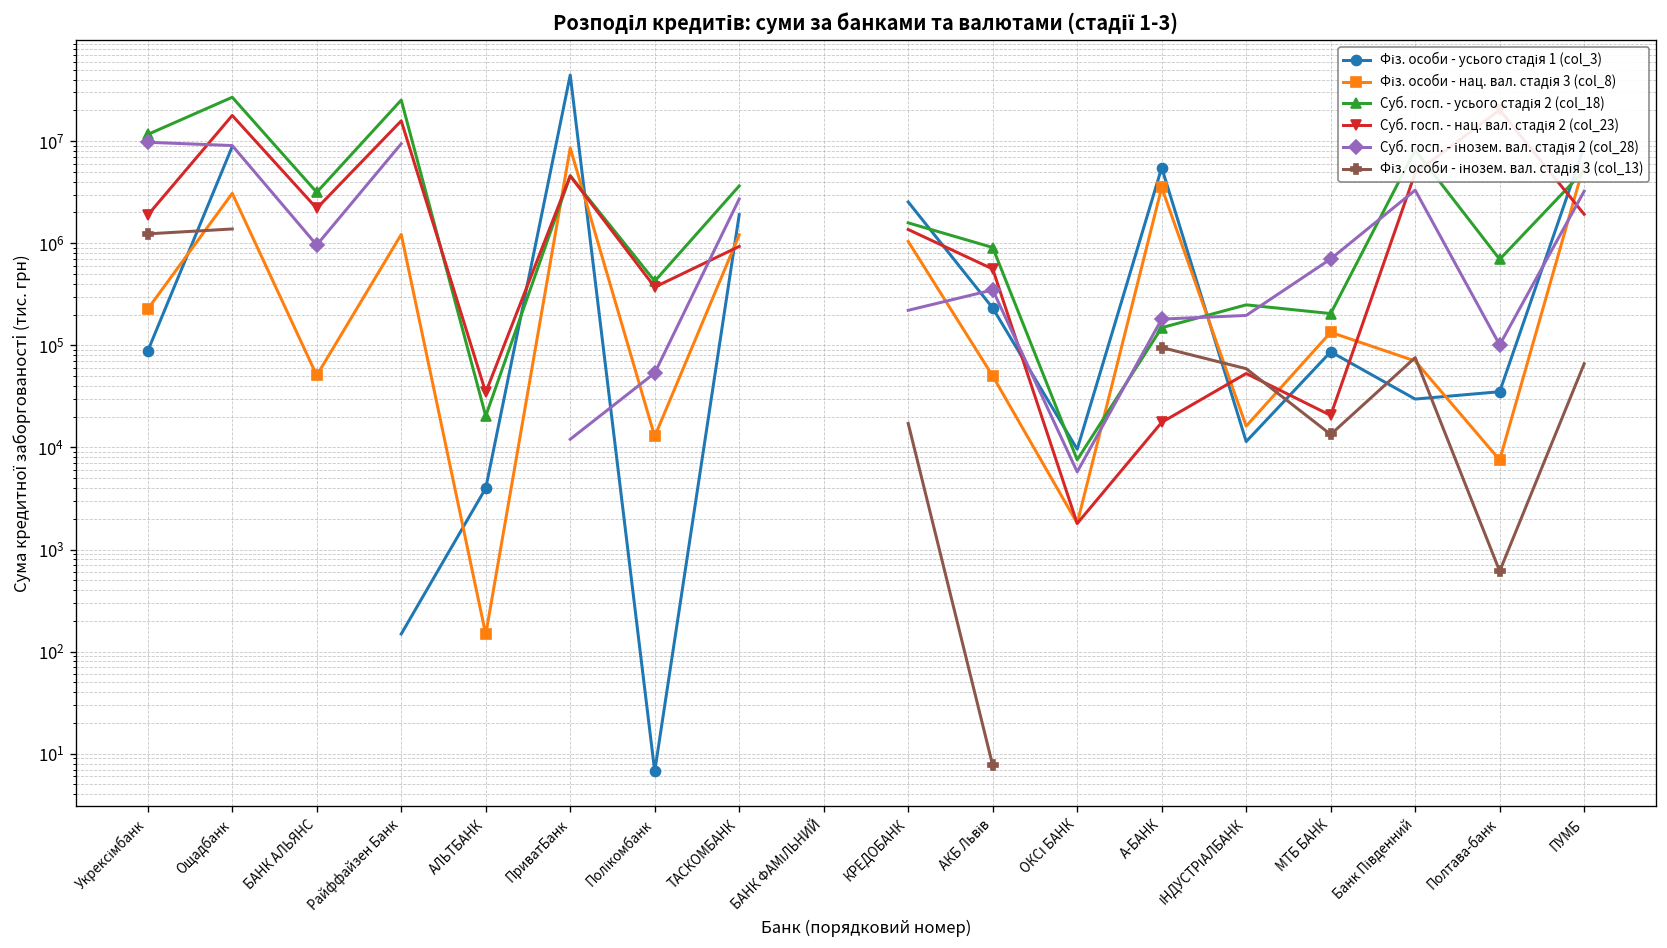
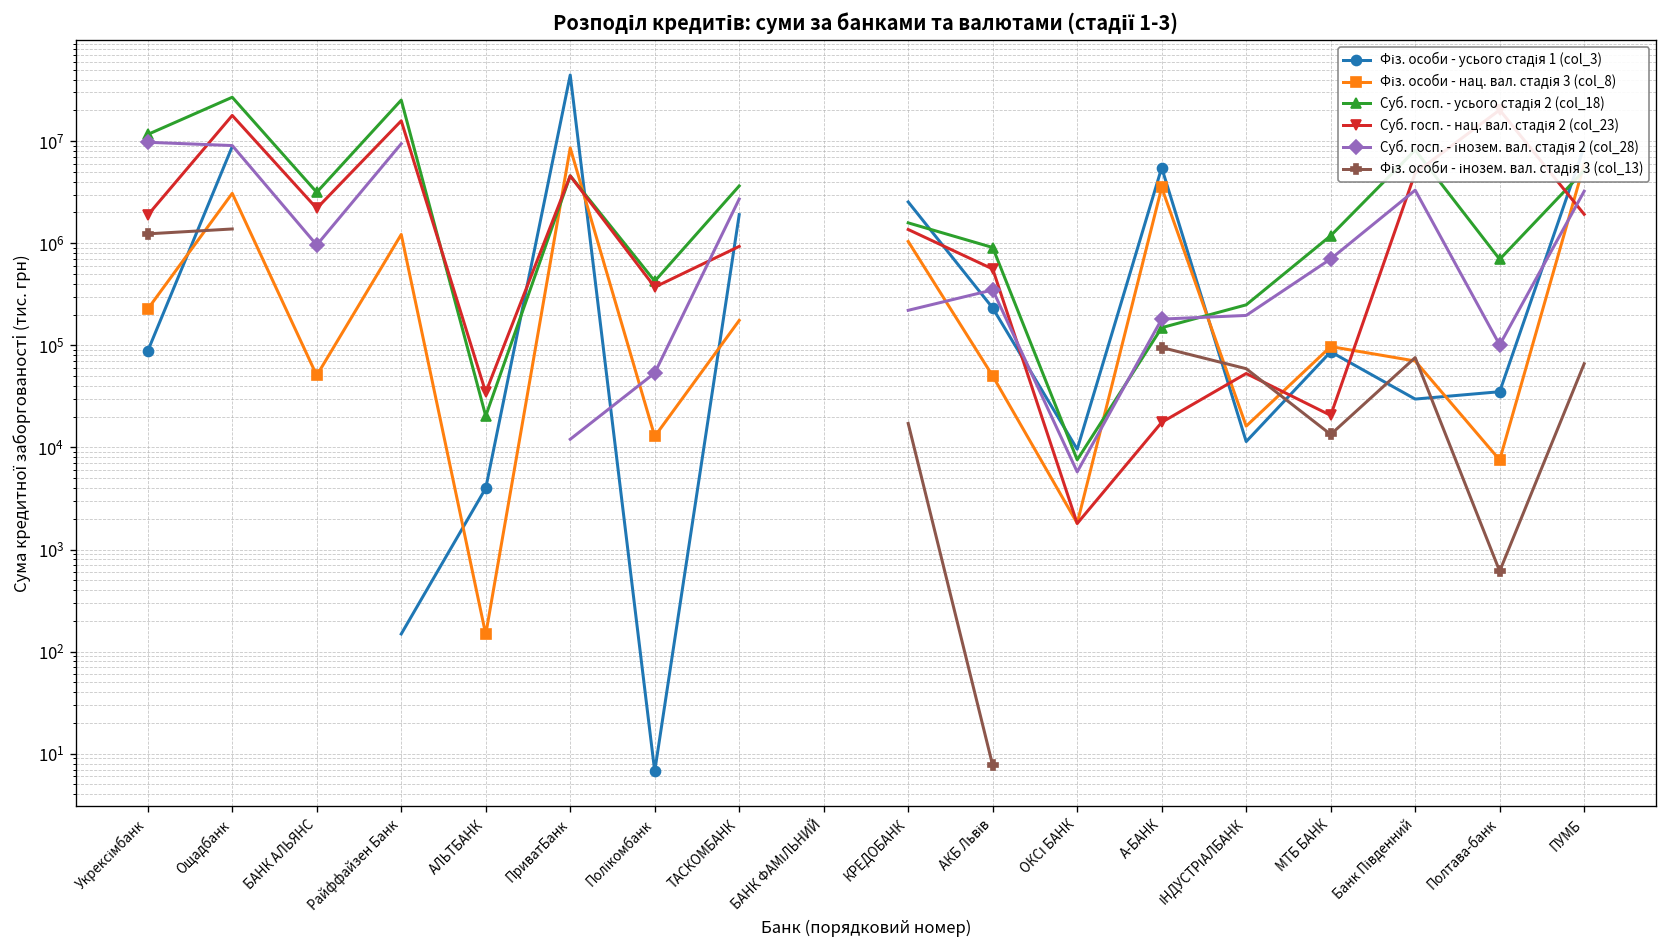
Фіз. особи - нац. вал. стадія 3 (col_8), ТАСКОМБАНК: 1200000 -> 180000
Фіз. особи - нац. вал. стадія 3 (col_8), МТБ БАНК: 130000 -> 100000
Суб. госп. - усього стадія 2 (col_18), МТБ БАНК: 200000 -> 1200000
